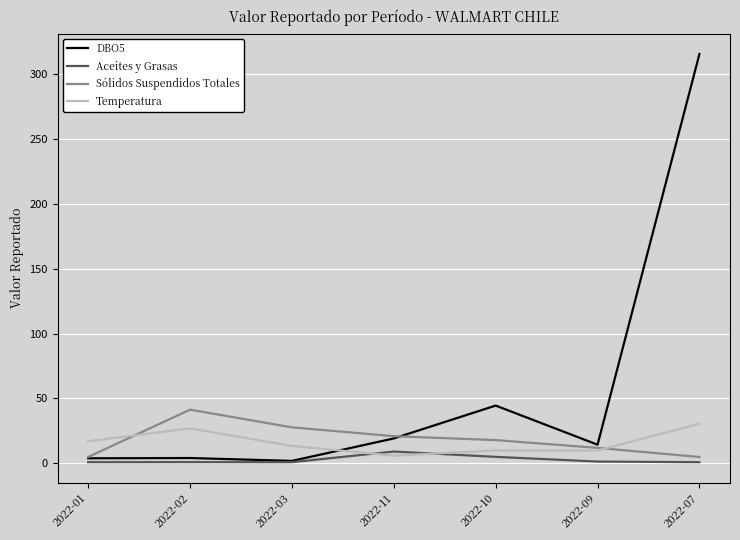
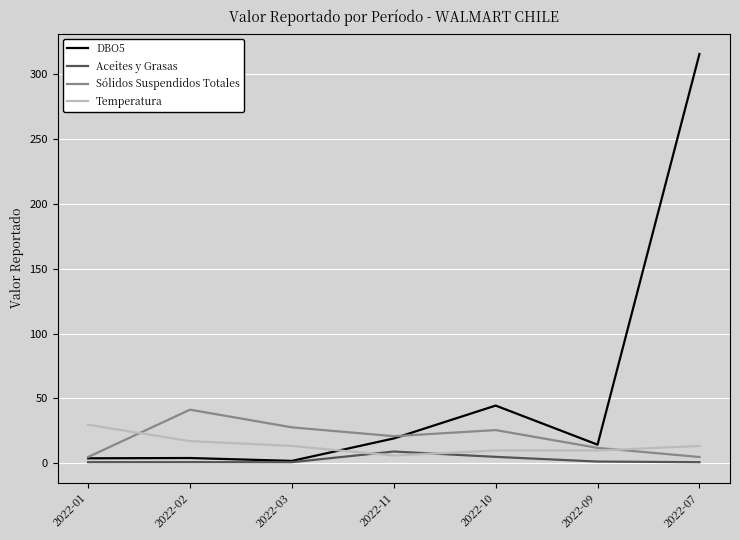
Temperatura, 2022-01: 17 -> 30
Temperatura, 2022-02: 27 -> 17
Sólidos Suspendidos Totales, 2022-10: 18 -> 26
Temperatura, 2022-07: 31 -> 14
